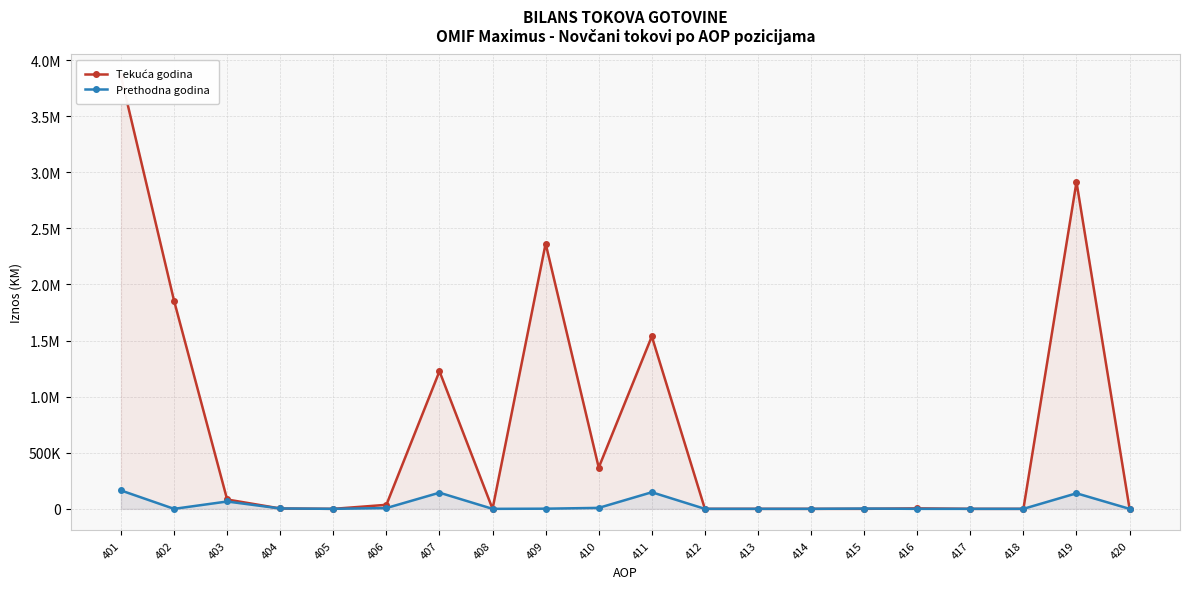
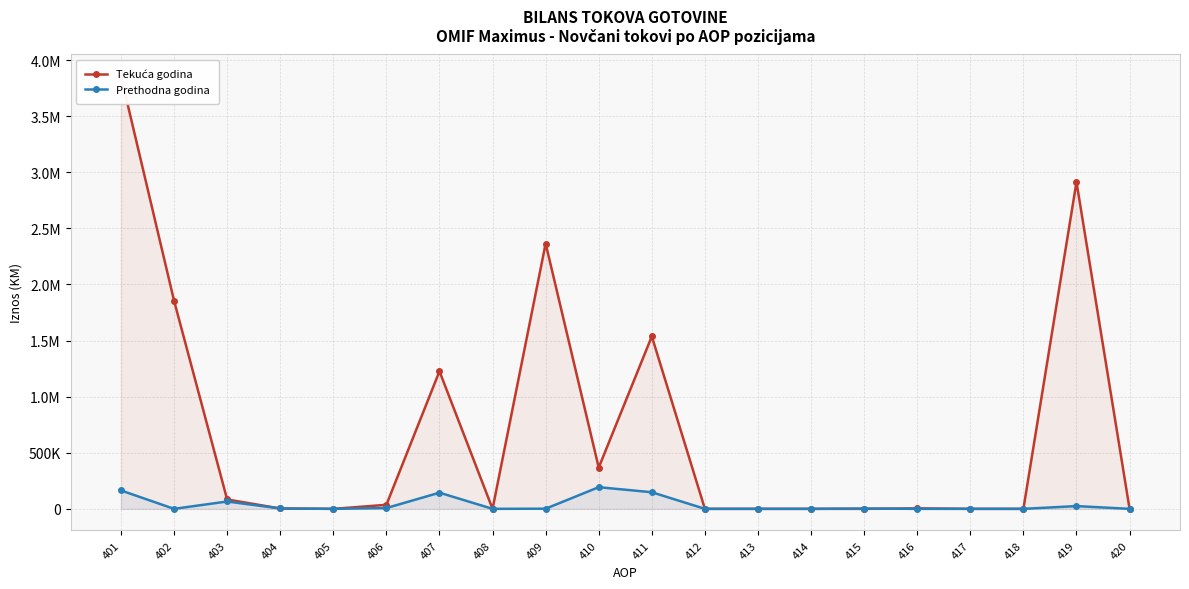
Prethodna godina, 410: 10000 -> 190000
Prethodna godina, 419: 140000 -> 20000
